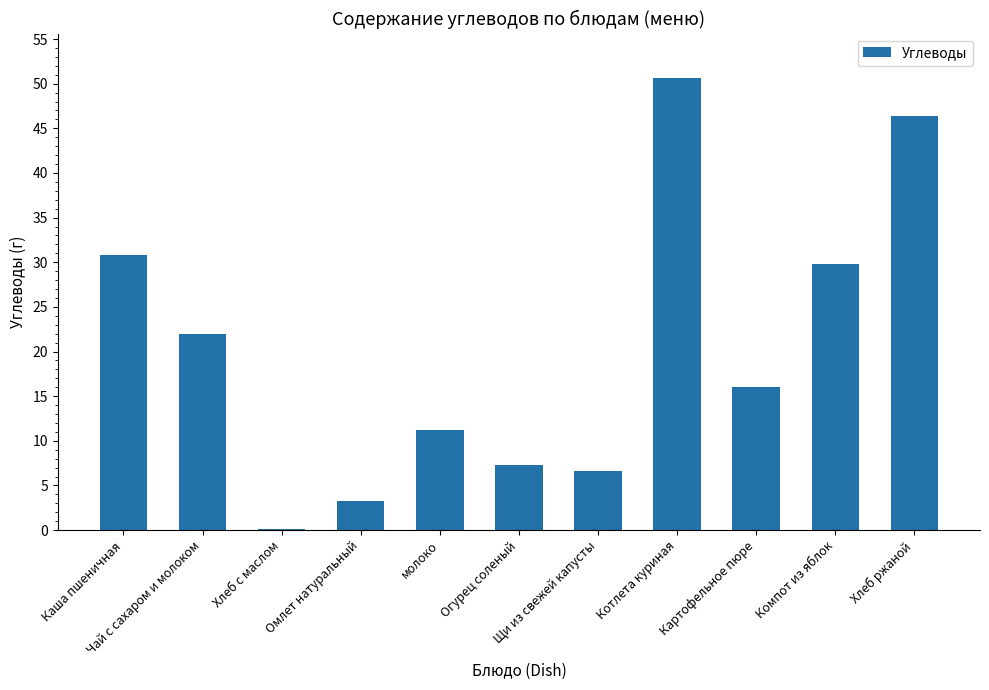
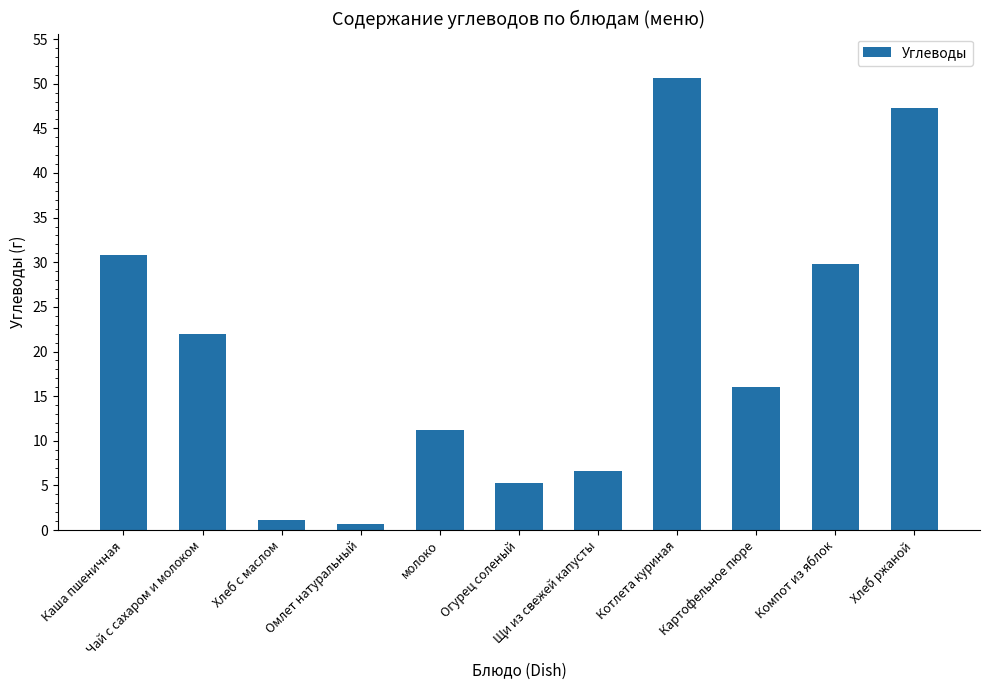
Хлеб с маслом: 0 -> 1
Омлет натуральный: 3 -> 1
Огурец соленый: 7 -> 5
Хлеб ржаной: 46 -> 47
